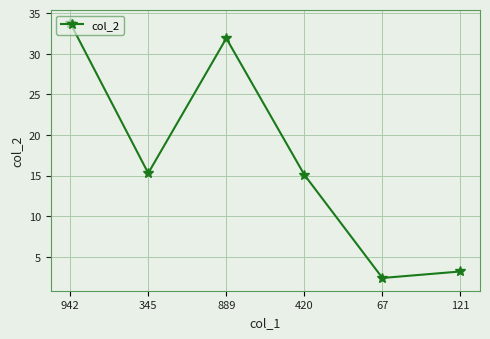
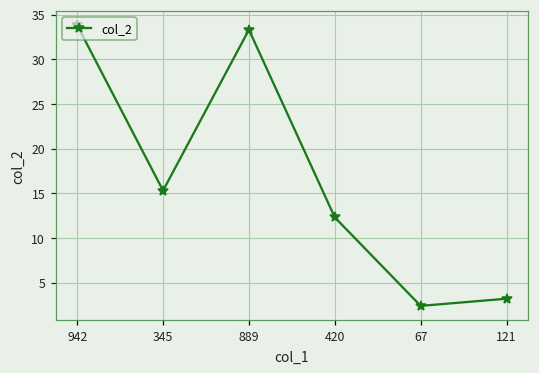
889: 32 -> 33
420: 15 -> 12
